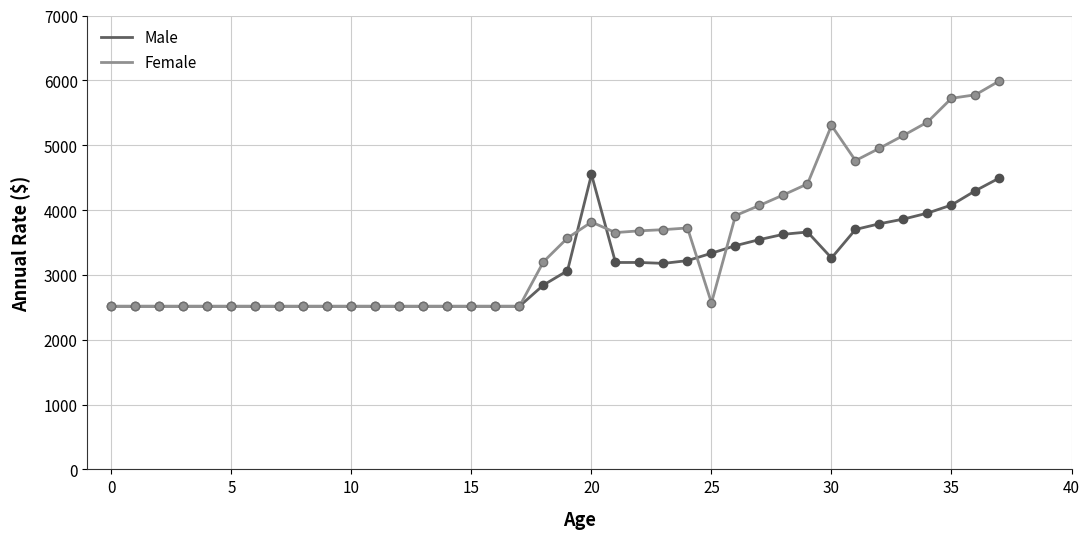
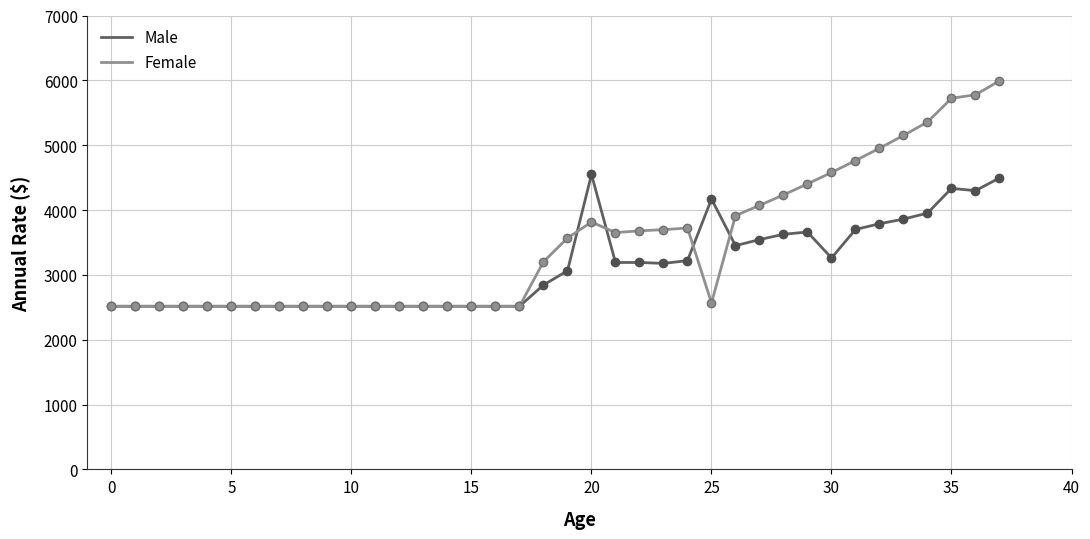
Male, 25: 3300 -> 4200
Female, 30: 5300 -> 4600
Male, 35: 4100 -> 4300
